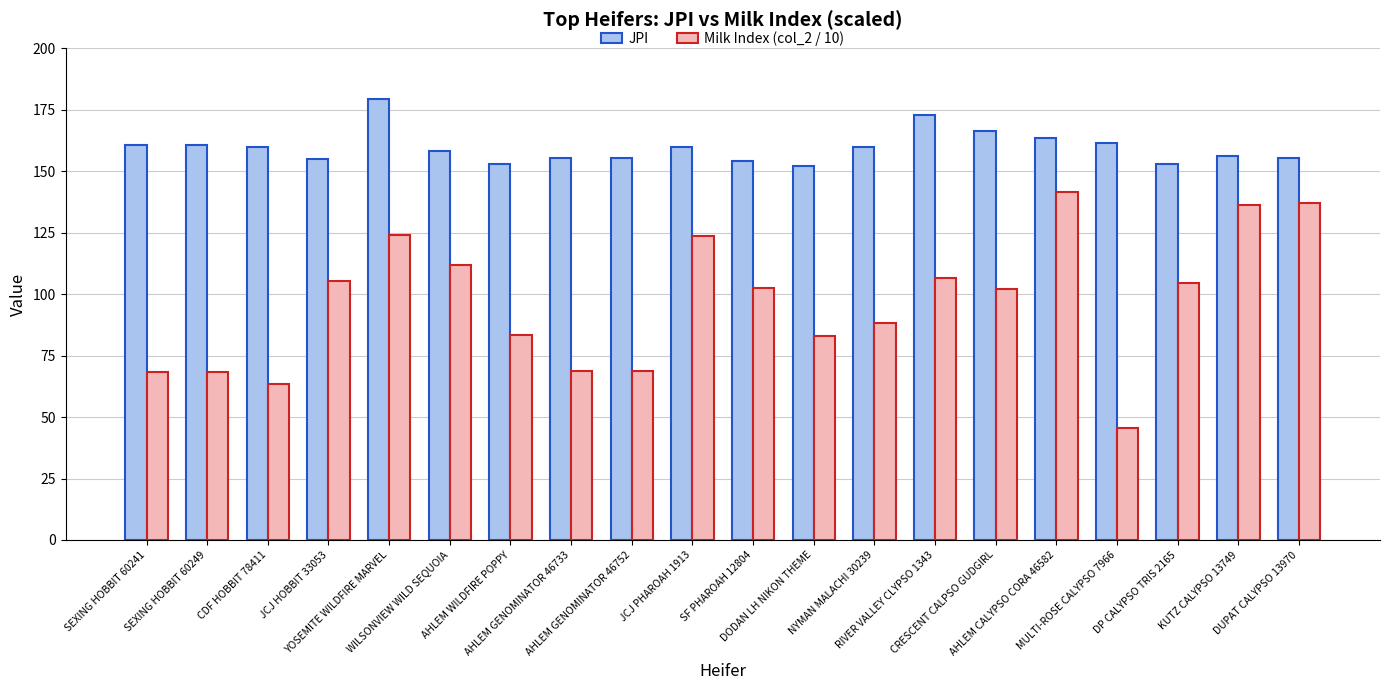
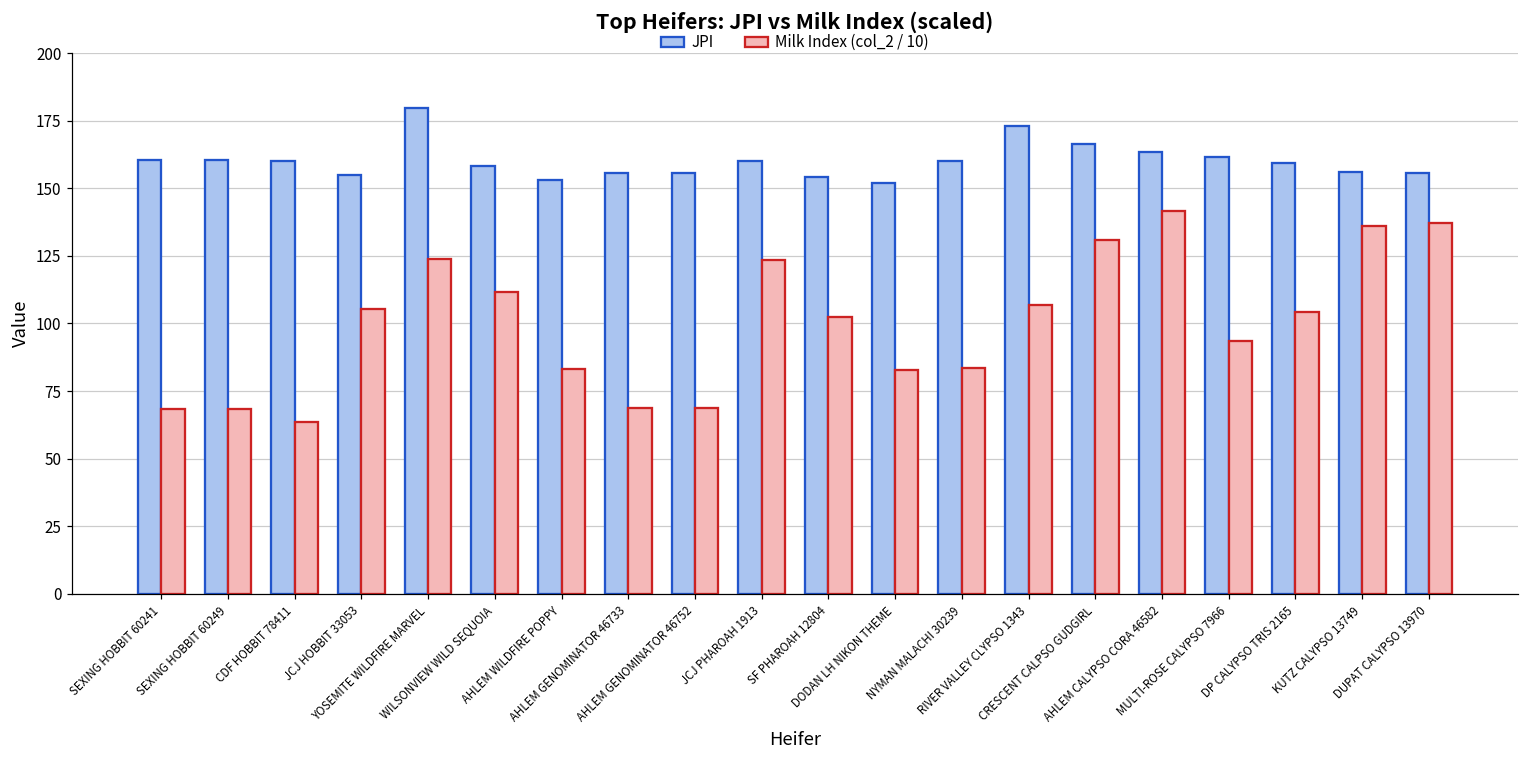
Milk Index (col_2 / 10), NYMAN MALACHI 30239: 88 -> 84
Milk Index (col_2 / 10), CRESCENT CALPSO GUDGIRL: 102 -> 131
Milk Index (col_2 / 10), MULTI-ROSE CALYPSO 7966: 45 -> 93
JPI, DP CALYPSO TRIS 2165: 153 -> 160
